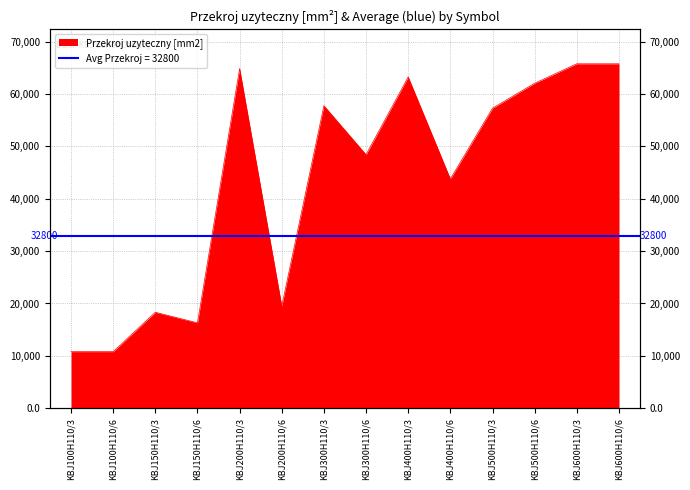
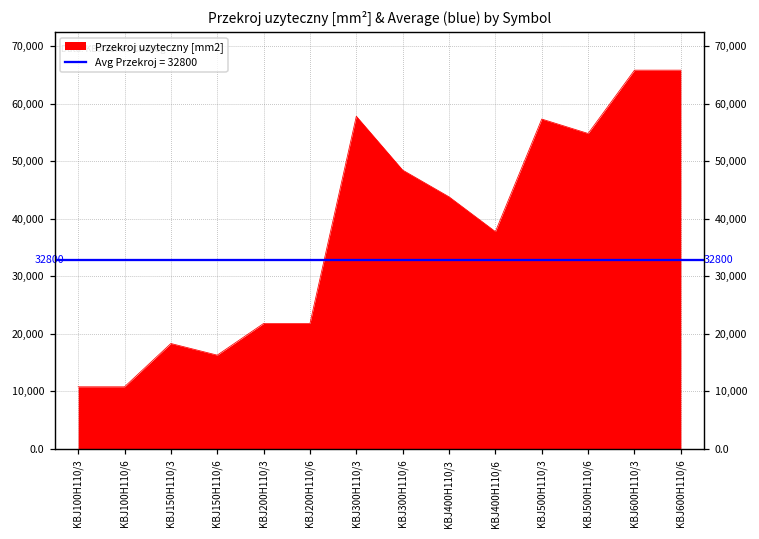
KBJ200H110/3: 65,000 -> 22,000
KBJ200H110/6: 20,000 -> 22,000
KBJ400H110/3: 63,000 -> 44,000
KBJ400H110/6: 44,000 -> 38,000
KBJ500H110/6: 62,000 -> 55,000
